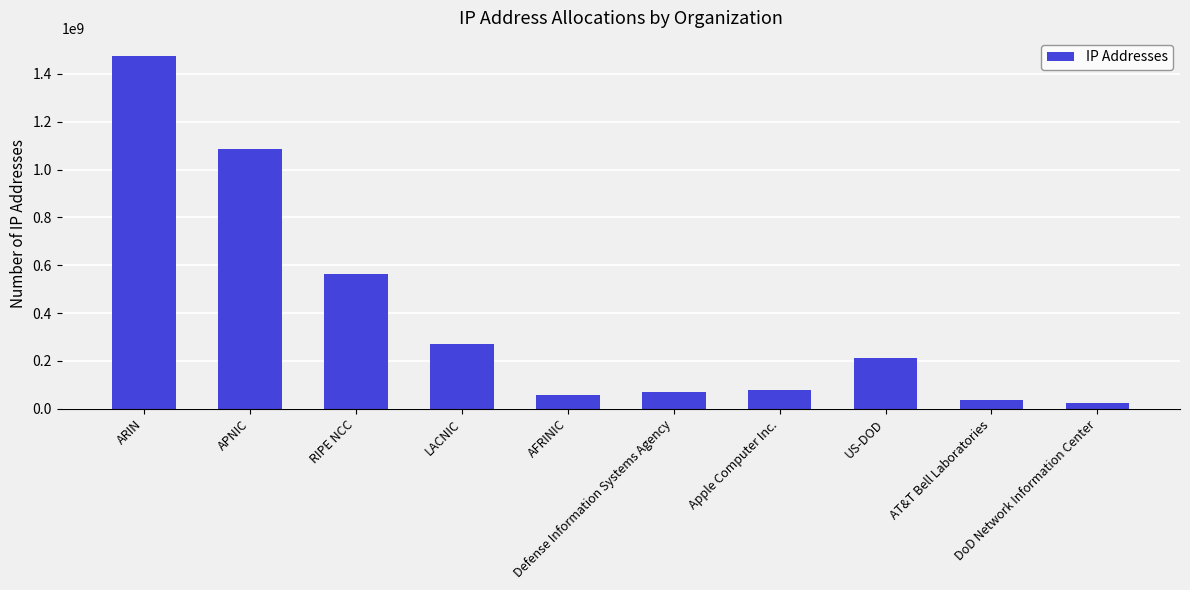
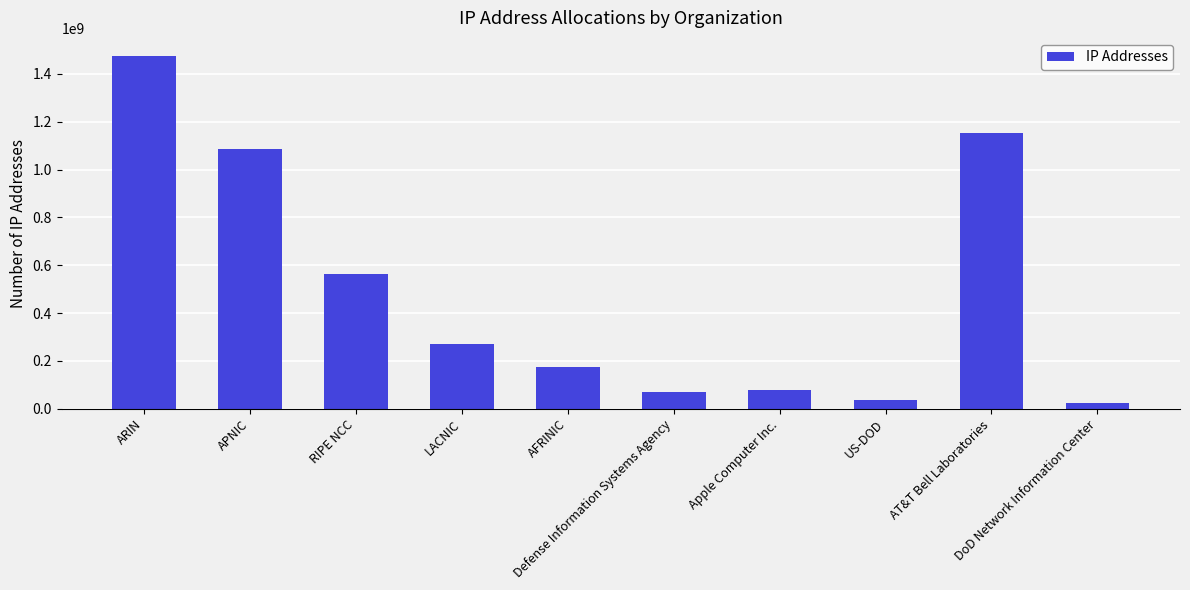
AFRINIC: 60000000 -> 170000000
US-DOD: 210000000 -> 40000000
AT&T Bell Laboratories: 30000000 -> 1150000000
